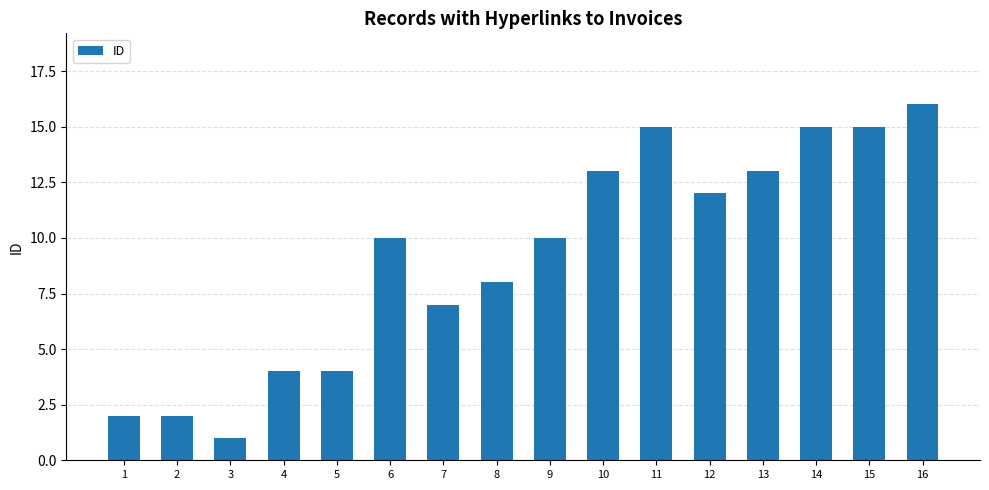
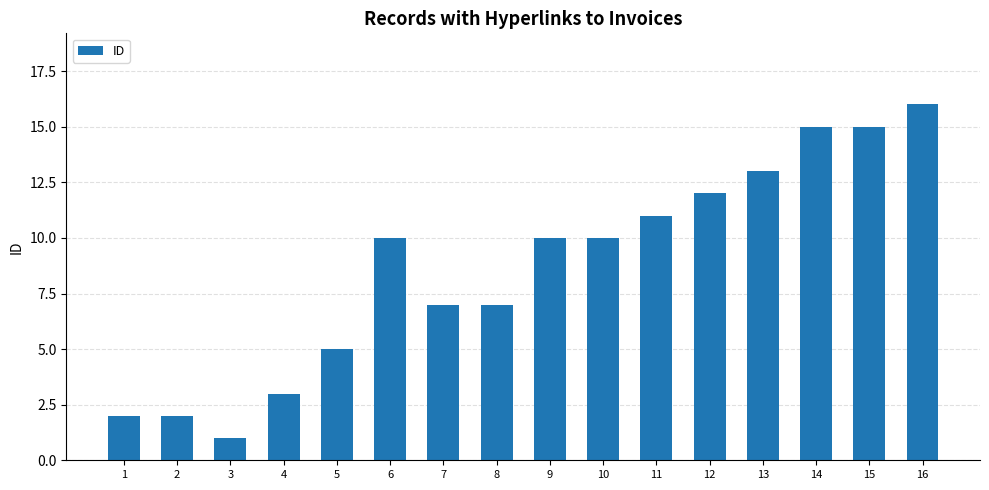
4: 4 -> 3
5: 4 -> 5
8: 8 -> 7
10: 13 -> 10
11: 15 -> 11
